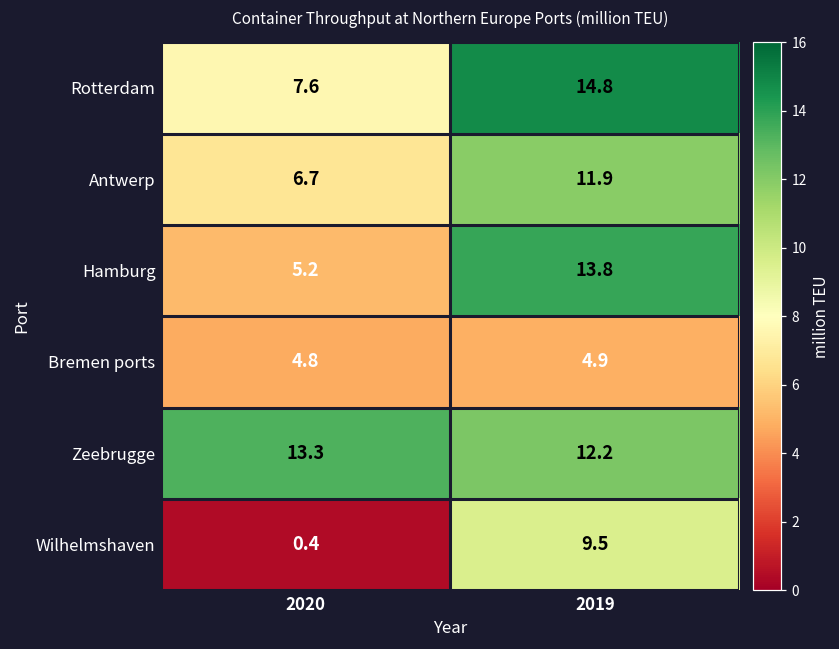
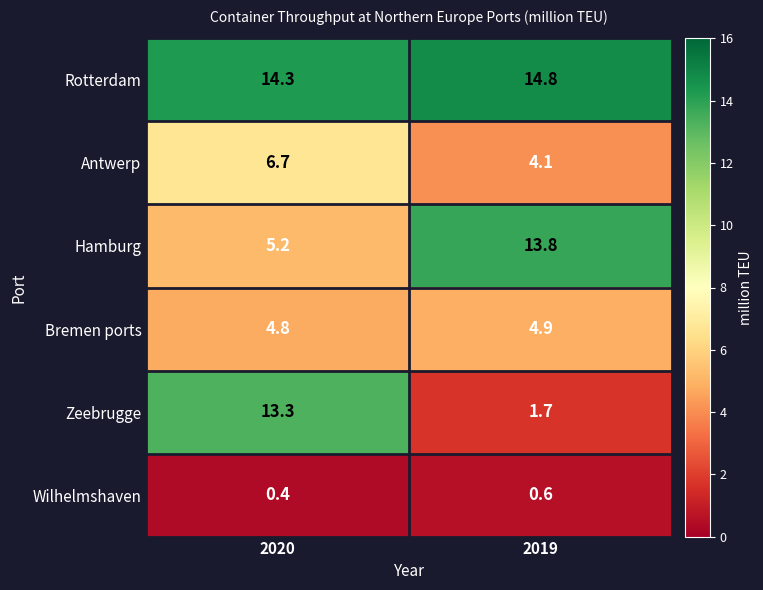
Rotterdam, 2020: 7.6 -> 14.3
Antwerp, 2019: 11.9 -> 4.1
Zeebrugge, 2019: 12.2 -> 1.7
Wilhelmshaven, 2019: 9.5 -> 0.6
